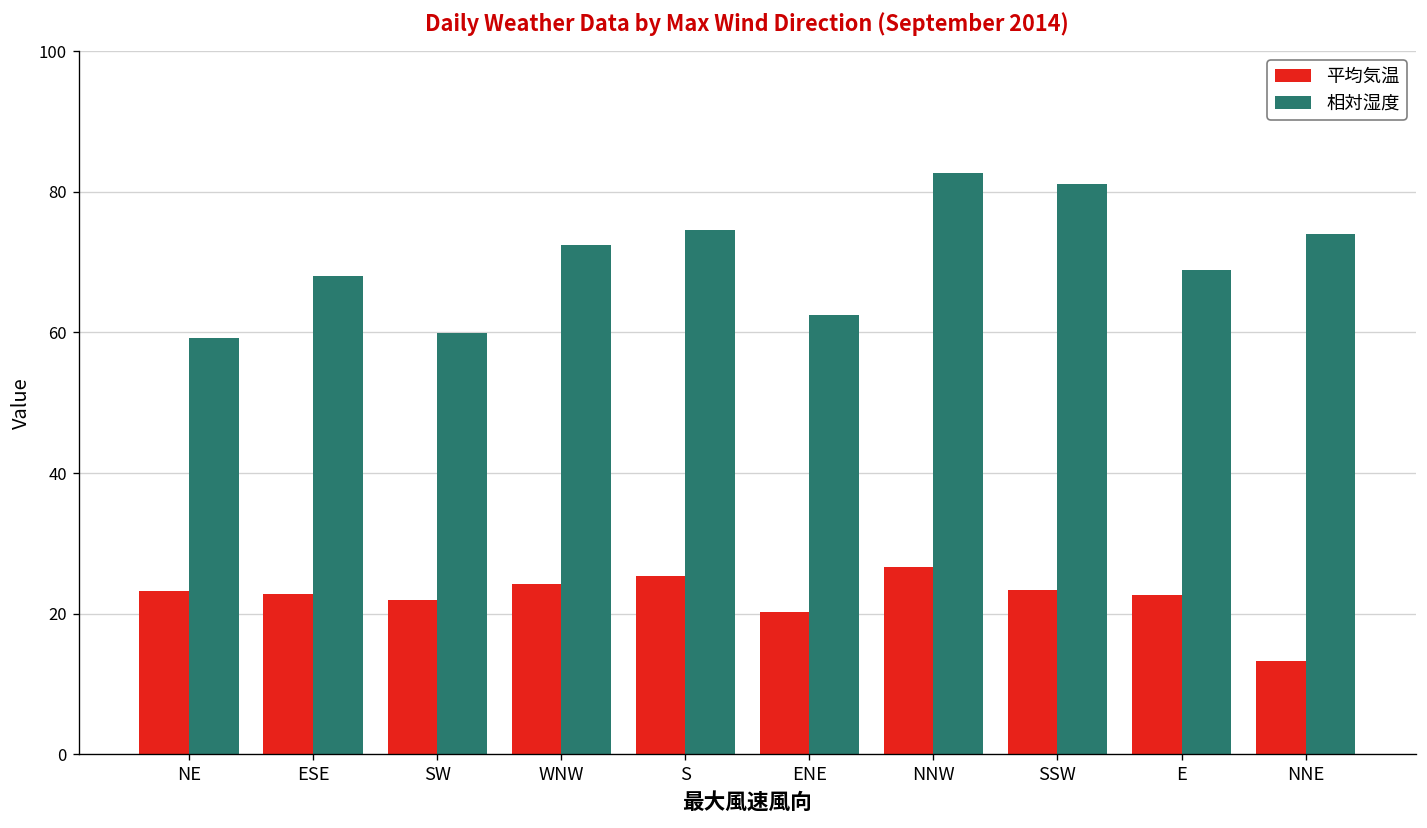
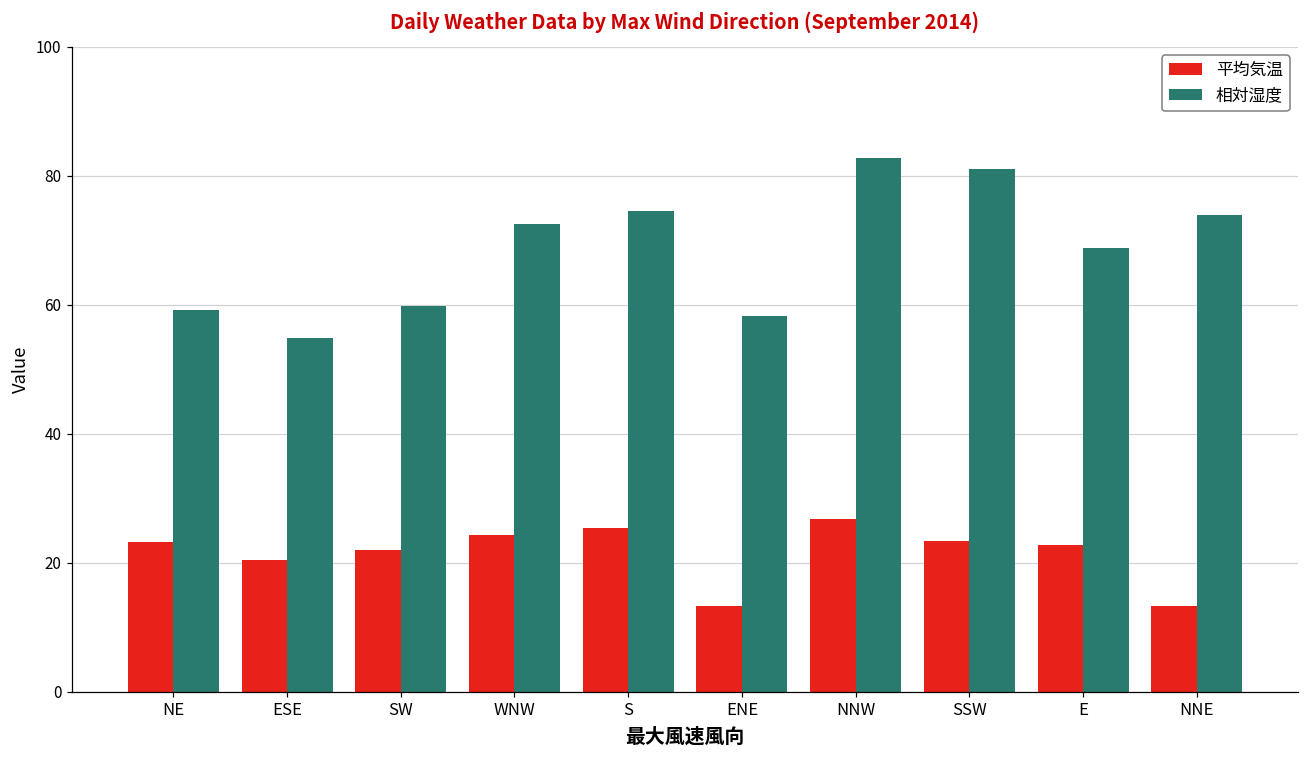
平均気温, ESE: 23 -> 20
相対湿度, ESE: 68 -> 55
平均気温, ENE: 20 -> 13
相対湿度, ENE: 63 -> 58
